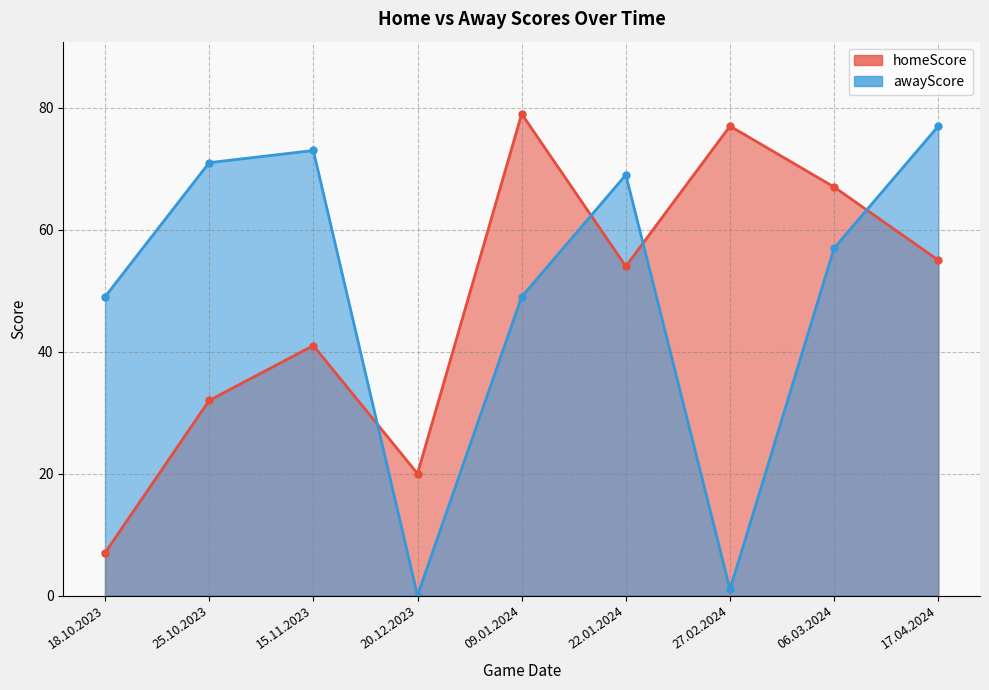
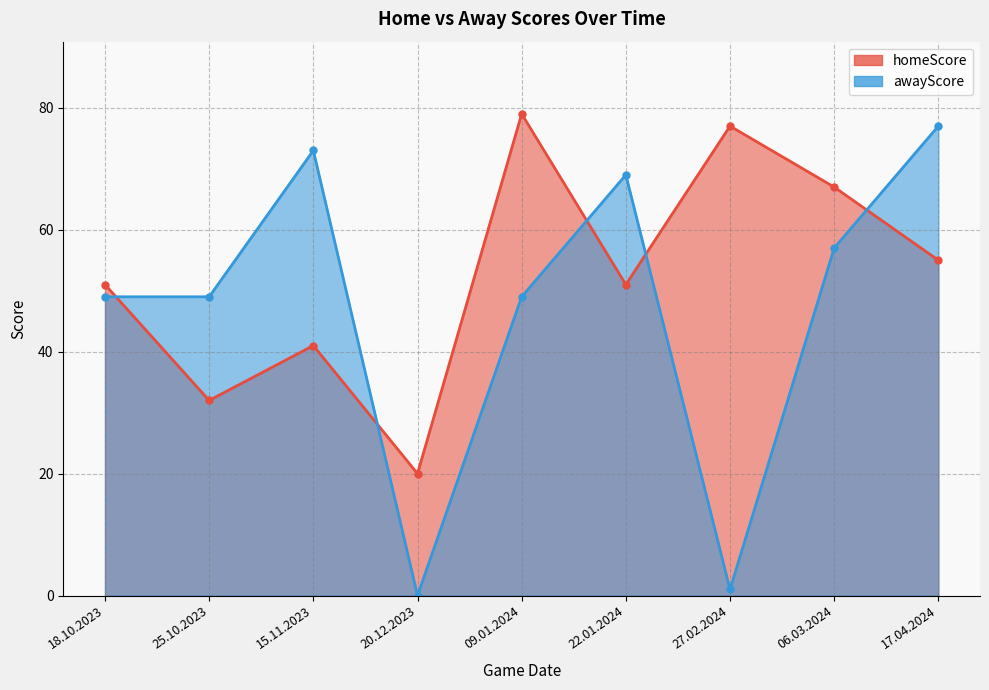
homeScore, 18.10.2023: 7 -> 51
awayScore, 25.10.2023: 71 -> 49
homeScore, 22.01.2024: 54 -> 51
